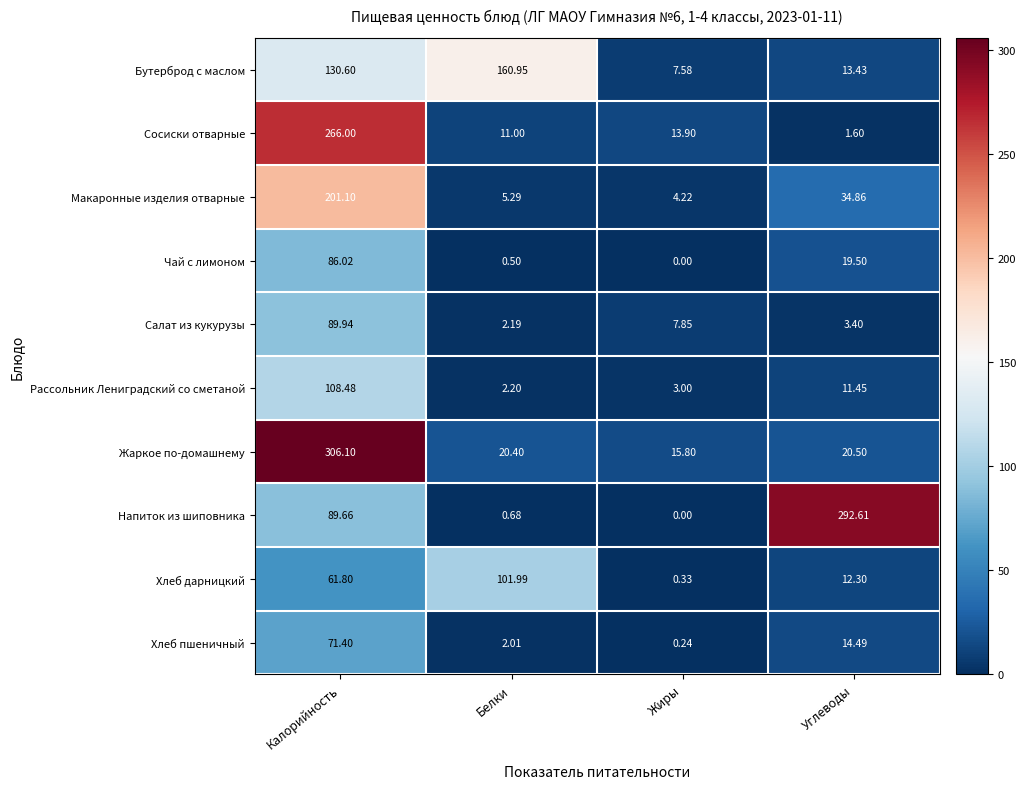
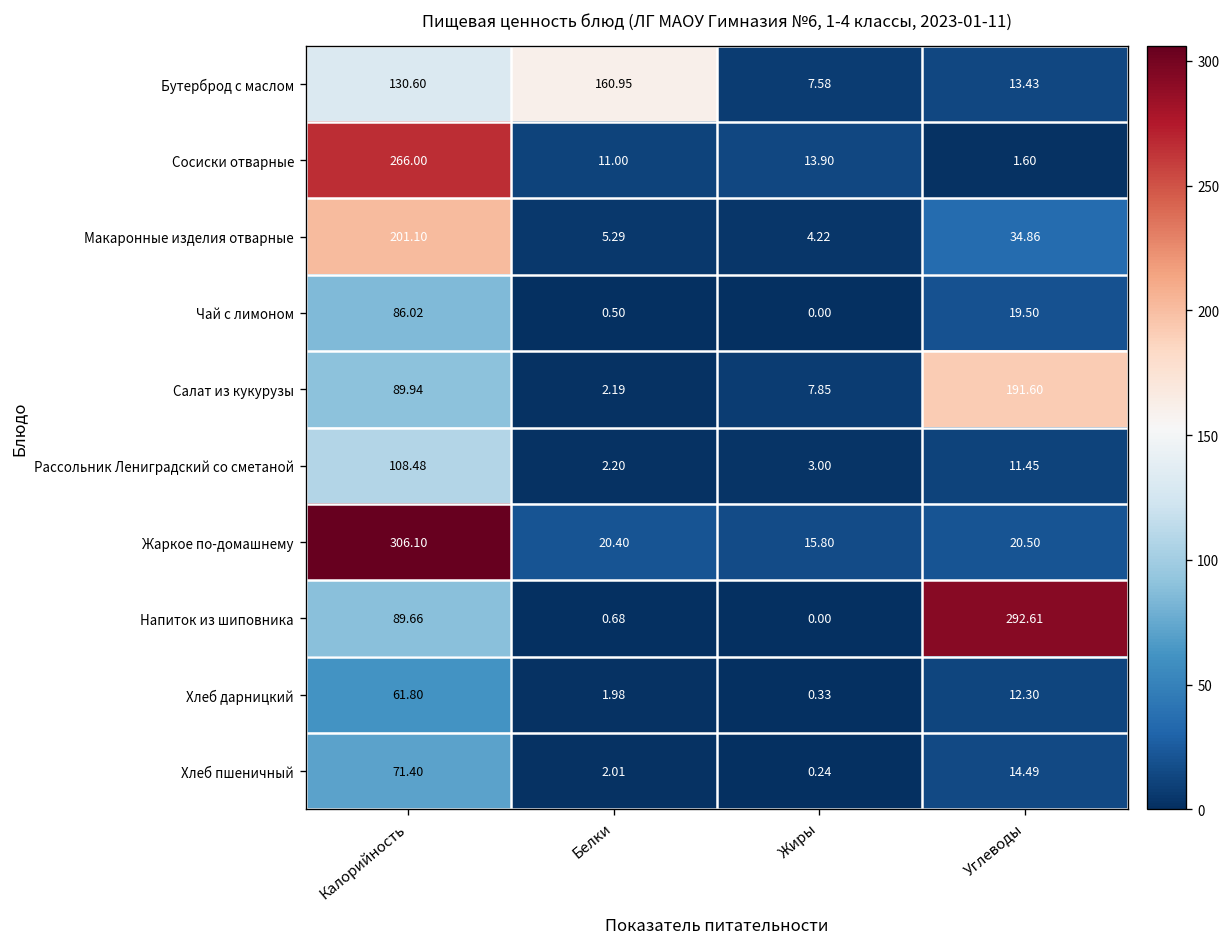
Салат из кукурузы, Углеводы: 3.40 -> 191.60
Хлеб дарницкий, Белки: 101.99 -> 1.98
